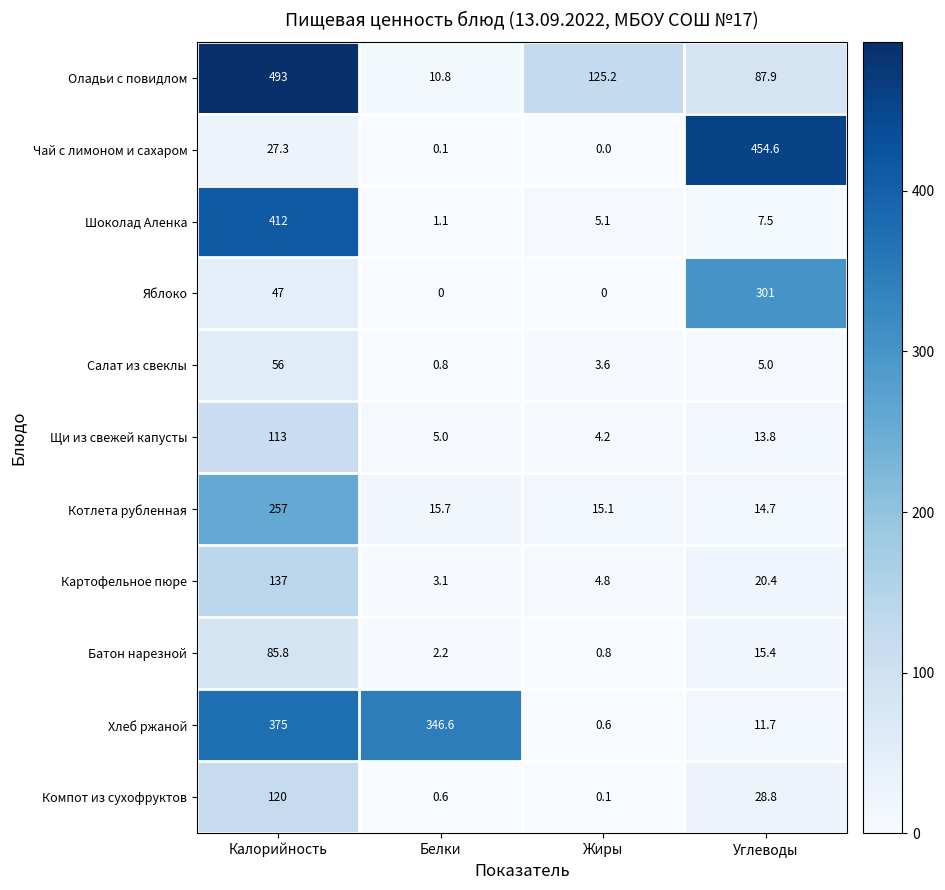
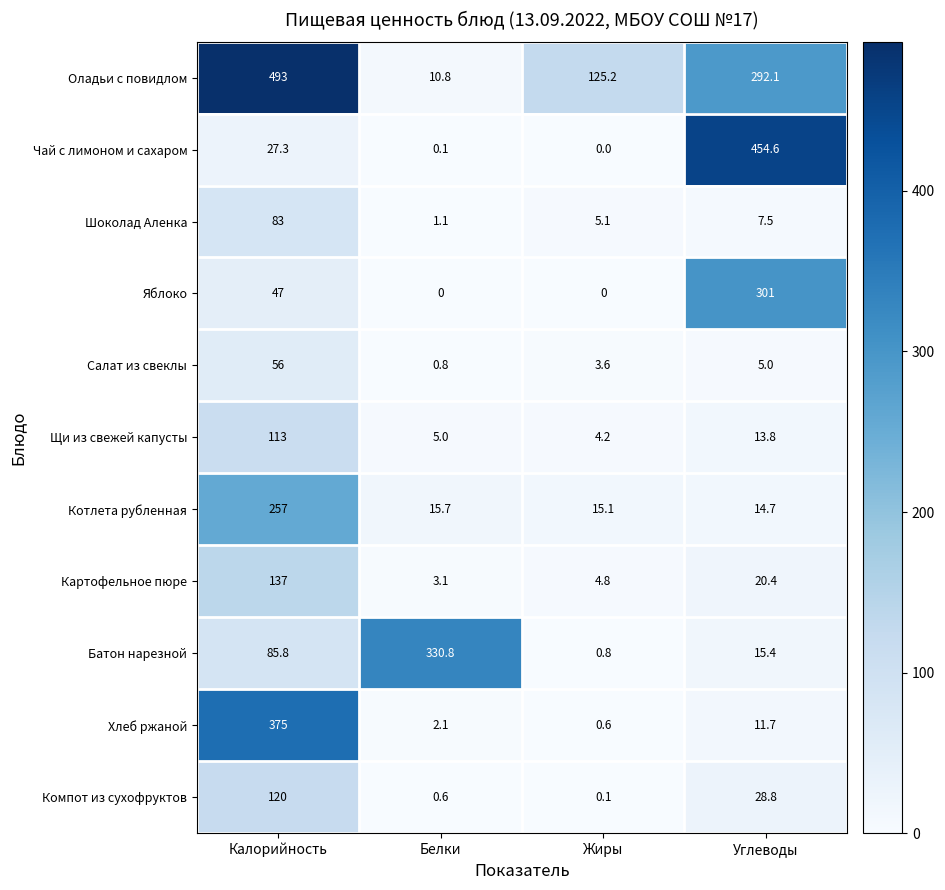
Оладьи с повидлом, Углеводы: 87.9 -> 292.1
Шоколад Аленка, Калорийность: 412 -> 83
Батон нарезной, Белки: 2.2 -> 330.8
Хлеб ржаной, Белки: 346.6 -> 2.1
